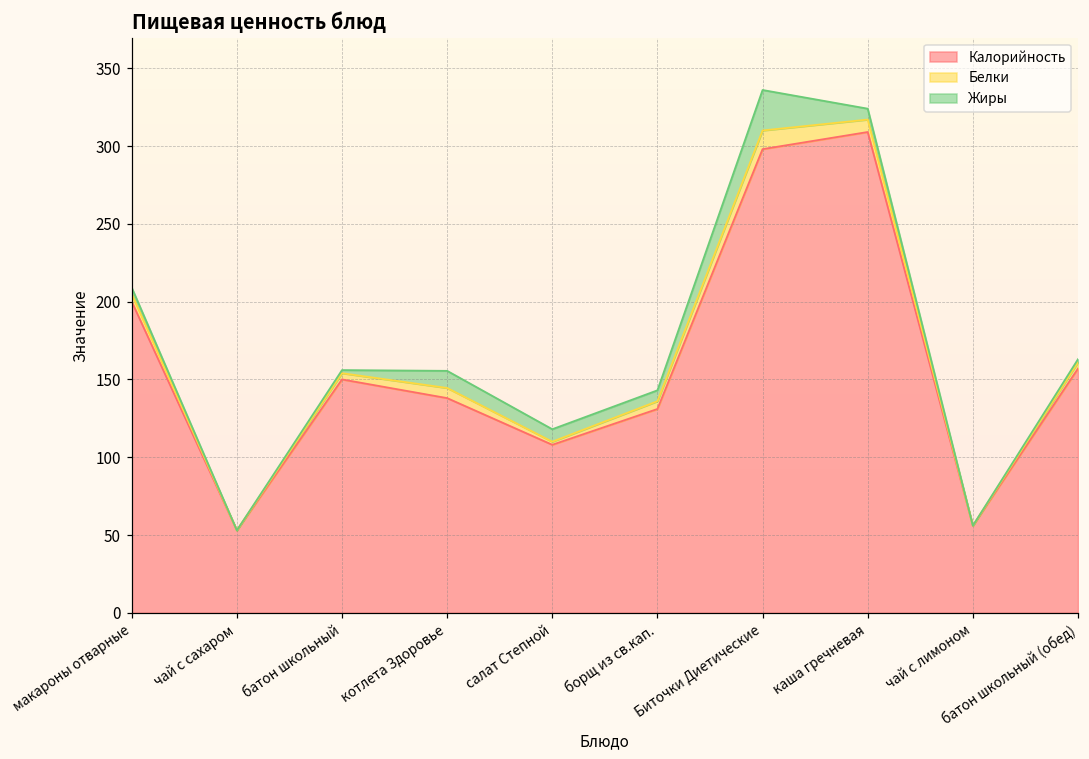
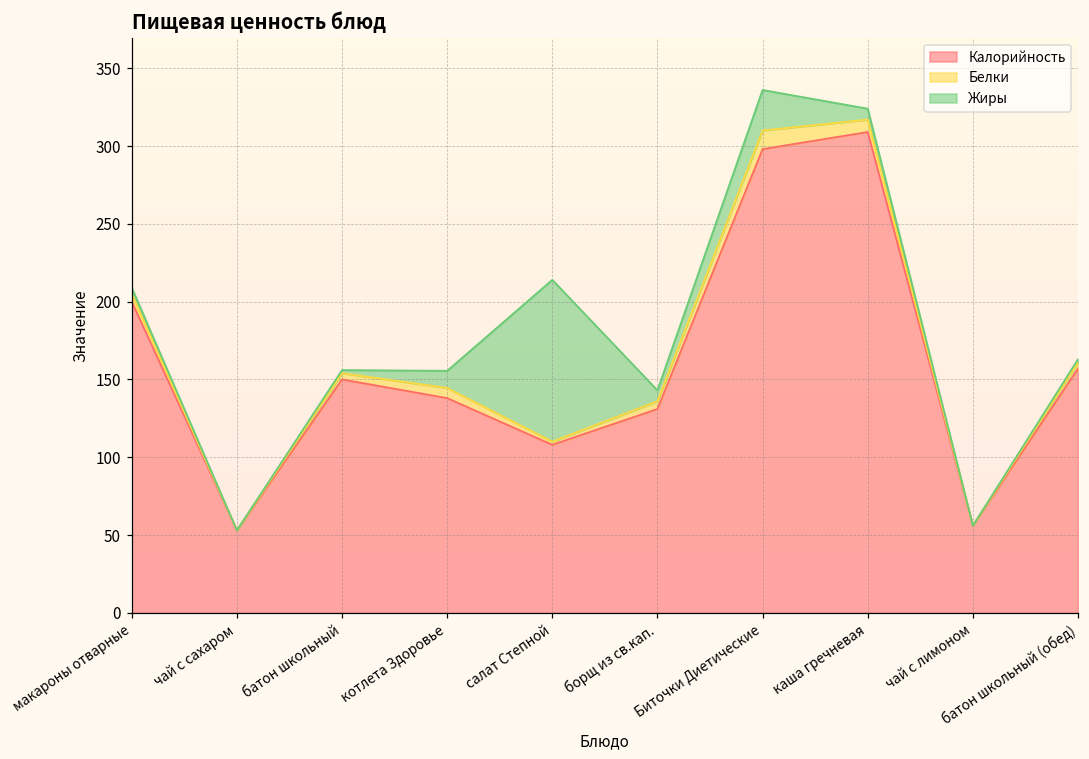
Жиры, салат Степной: 8 -> 104
